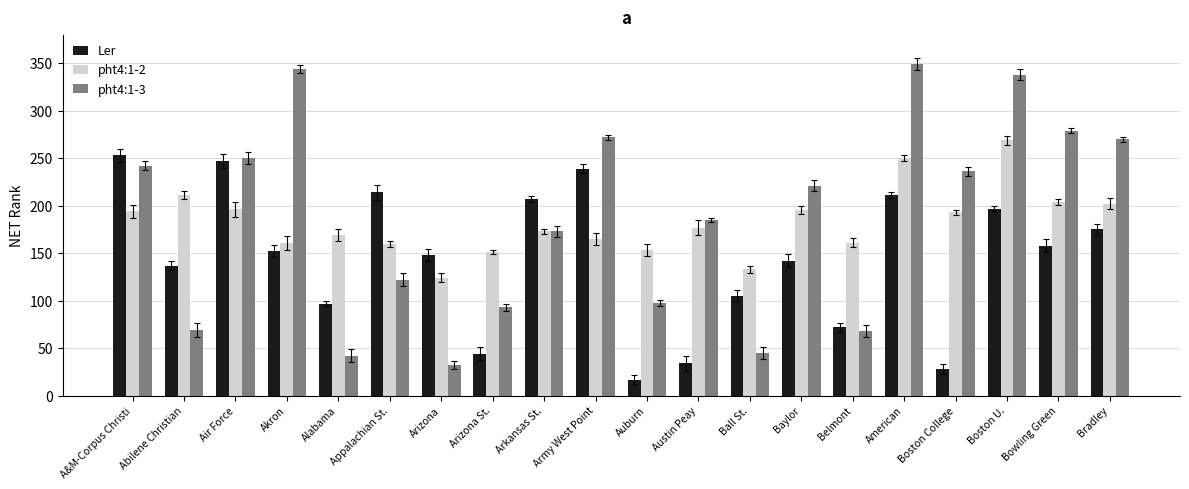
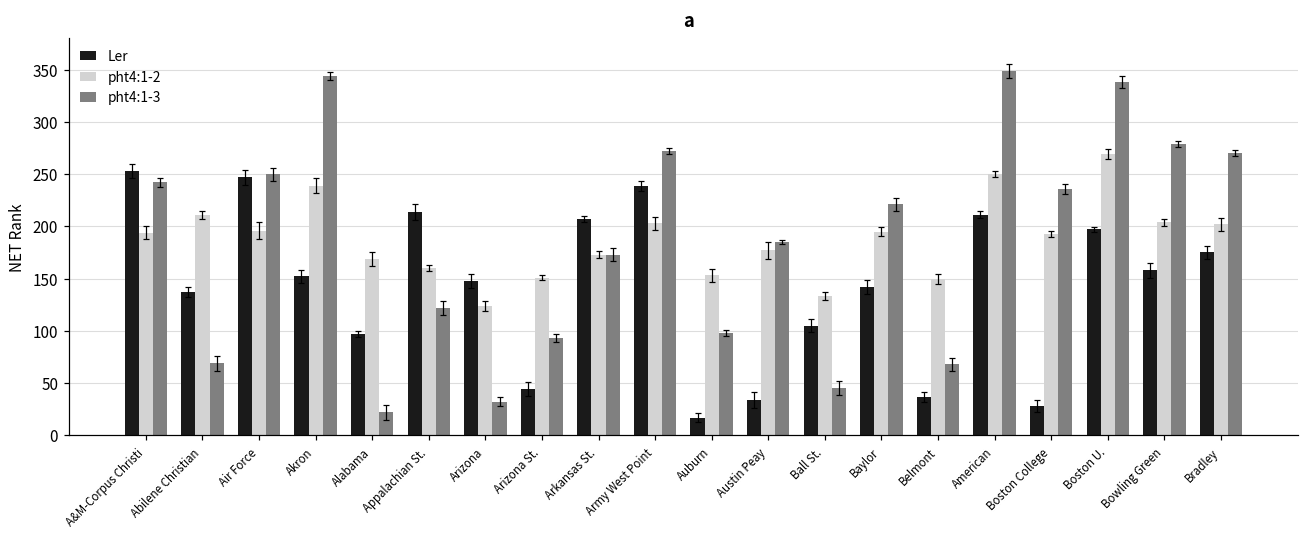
pht4:1-2, Akron: 160 -> 240
pht4:1-3, Alabama: 40 -> 20
pht4:1-2, Army West Point: 170 -> 200
Ler, Belmont: 70 -> 40
pht4:1-2, Belmont: 160 -> 150
